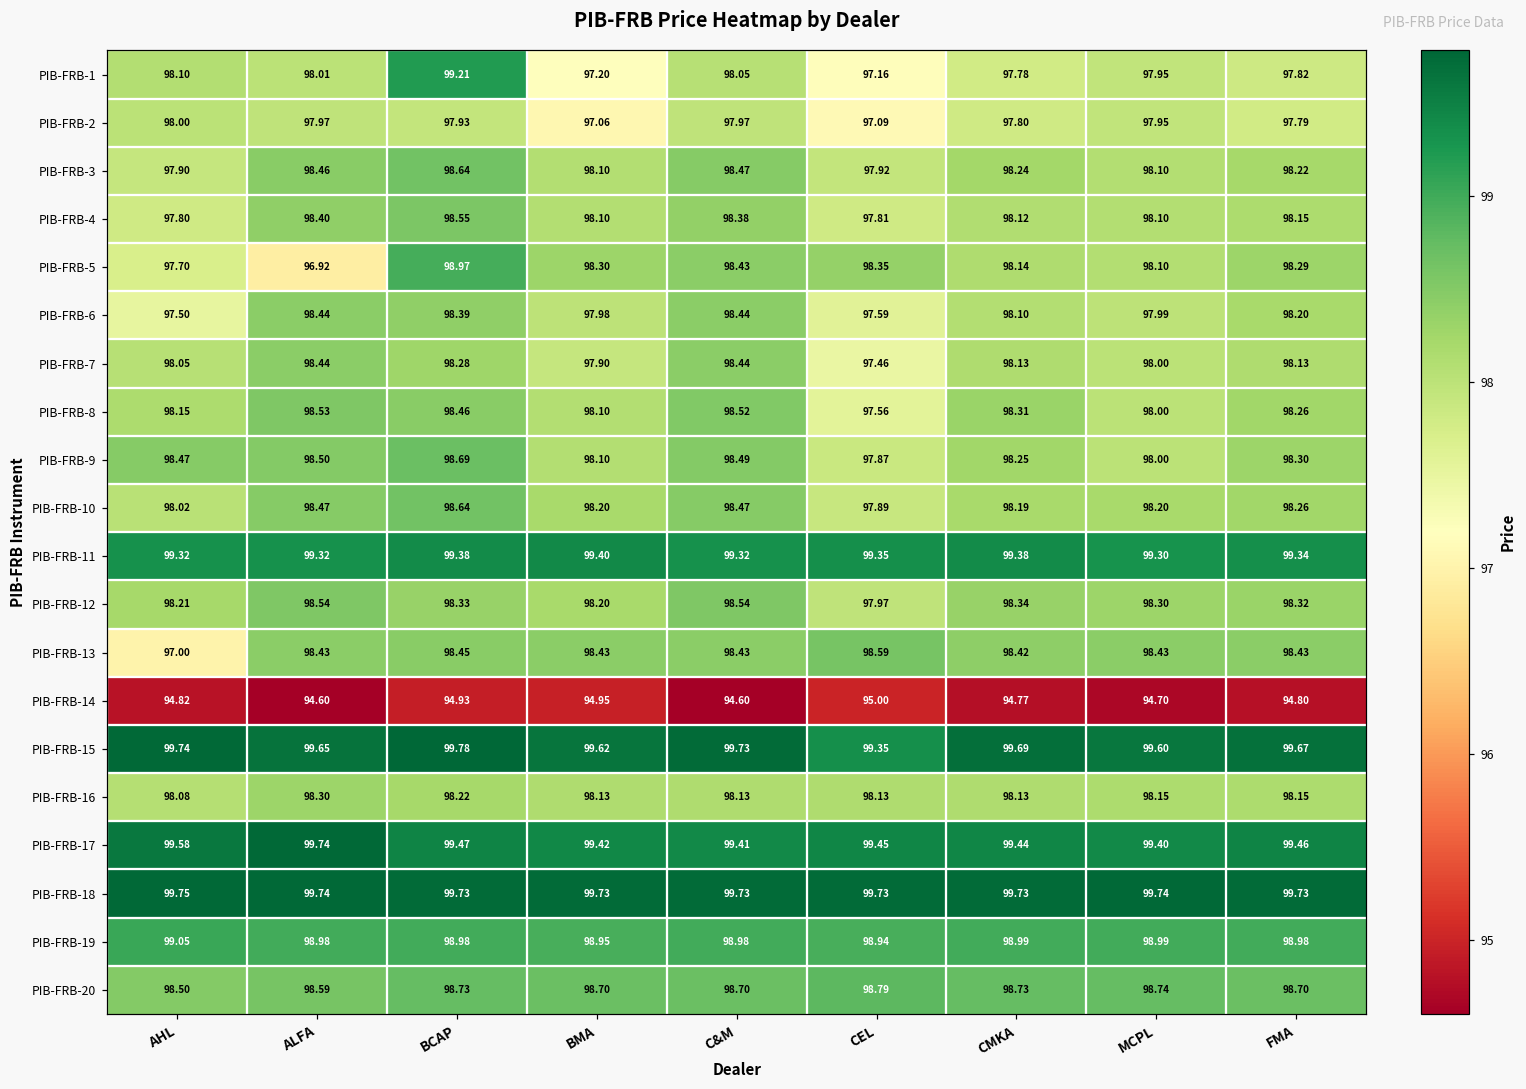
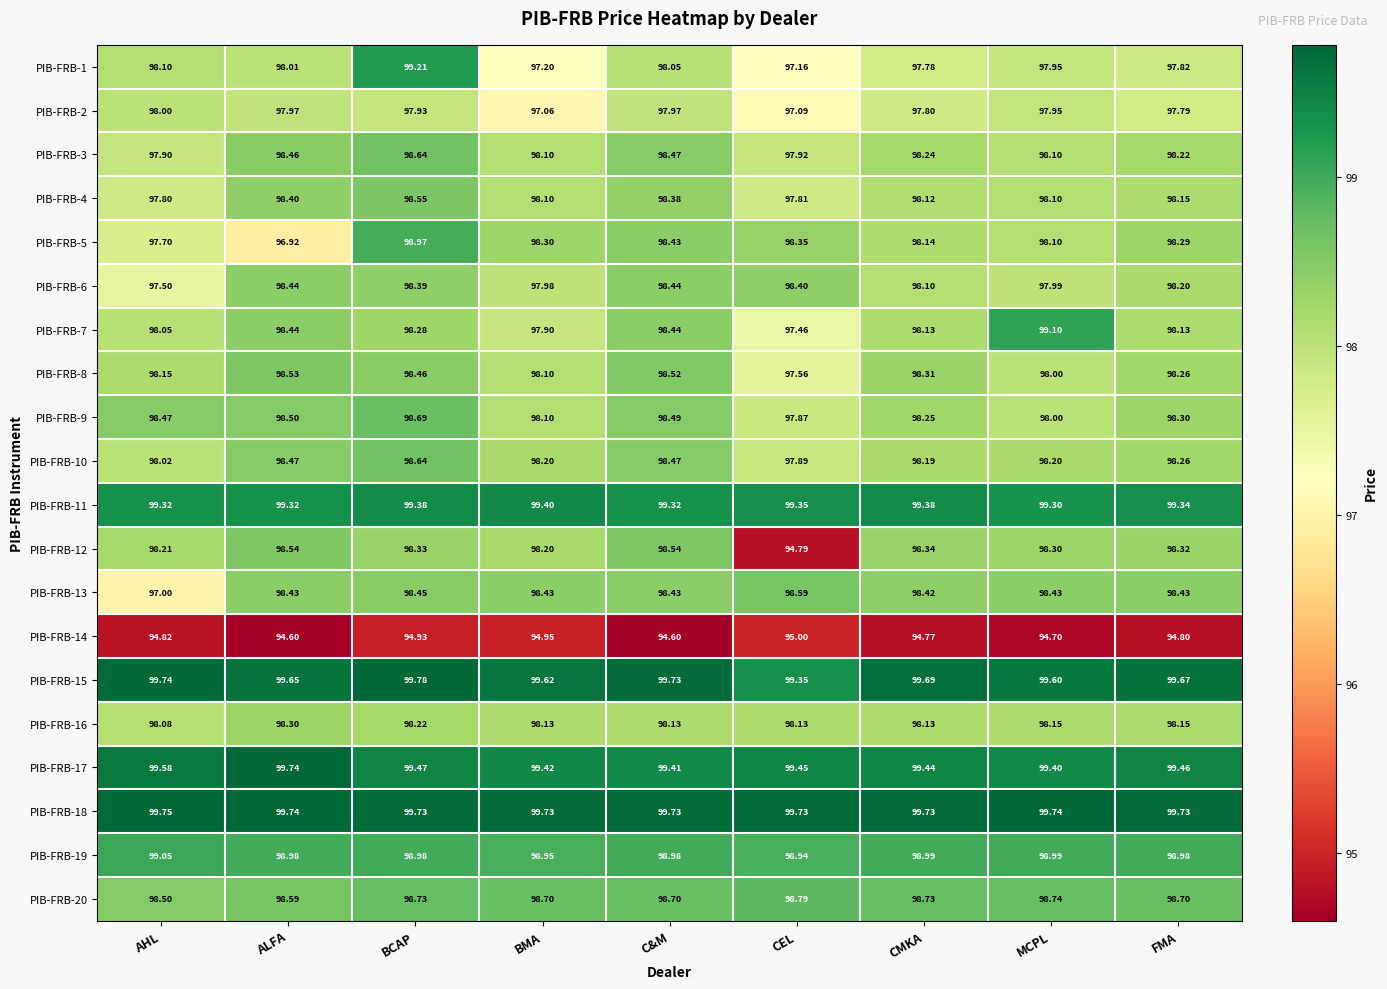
PIB-FRB-6, CEL: 97.59 -> 98.40
PIB-FRB-7, MCPL: 98.00 -> 99.10
PIB-FRB-12, CEL: 97.97 -> 94.79
